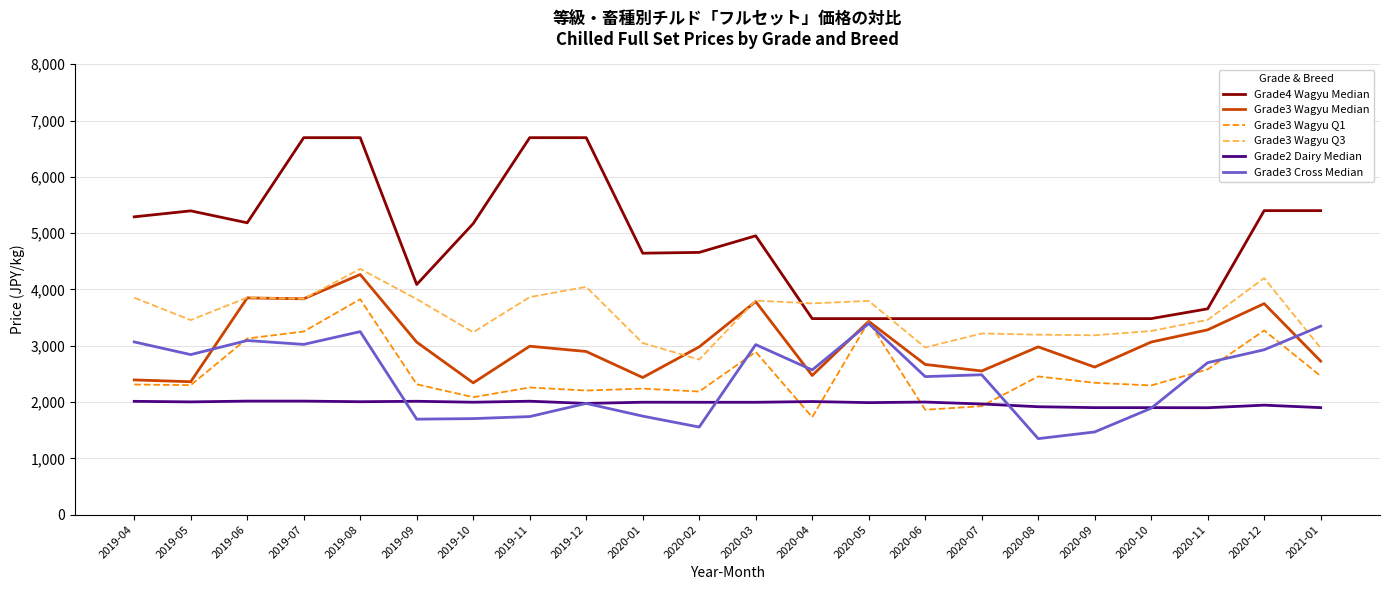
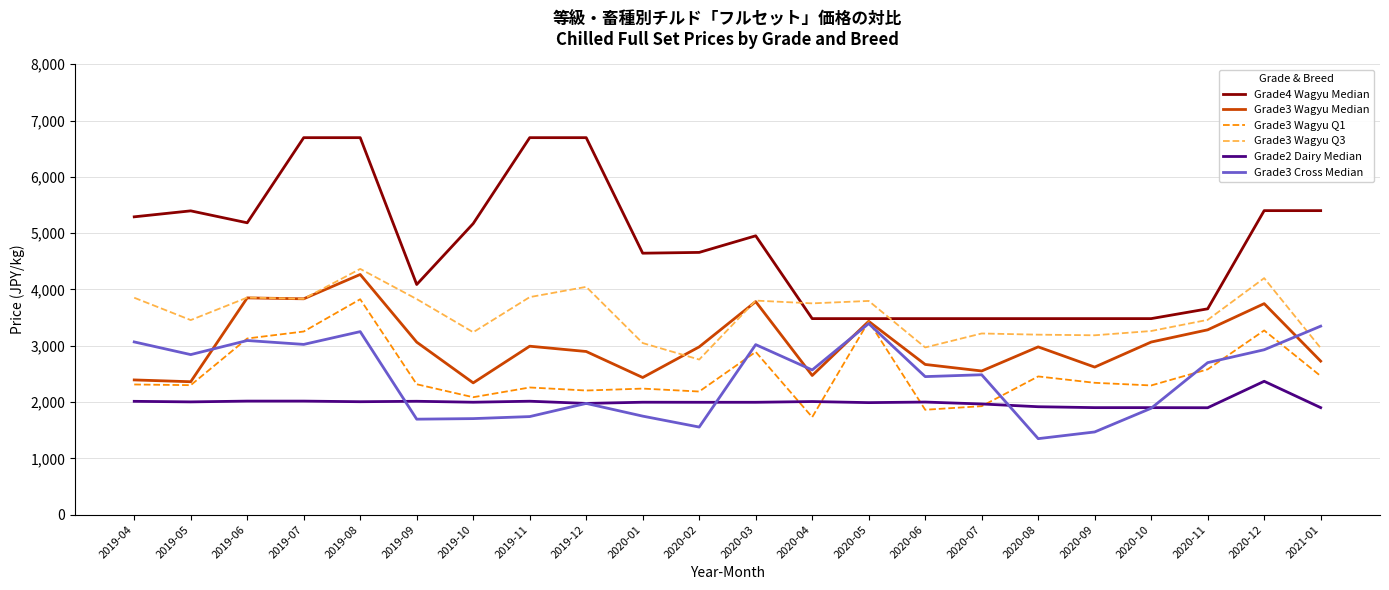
Grade2 Dairy Median, 2020-12: 1,900 -> 2,400
